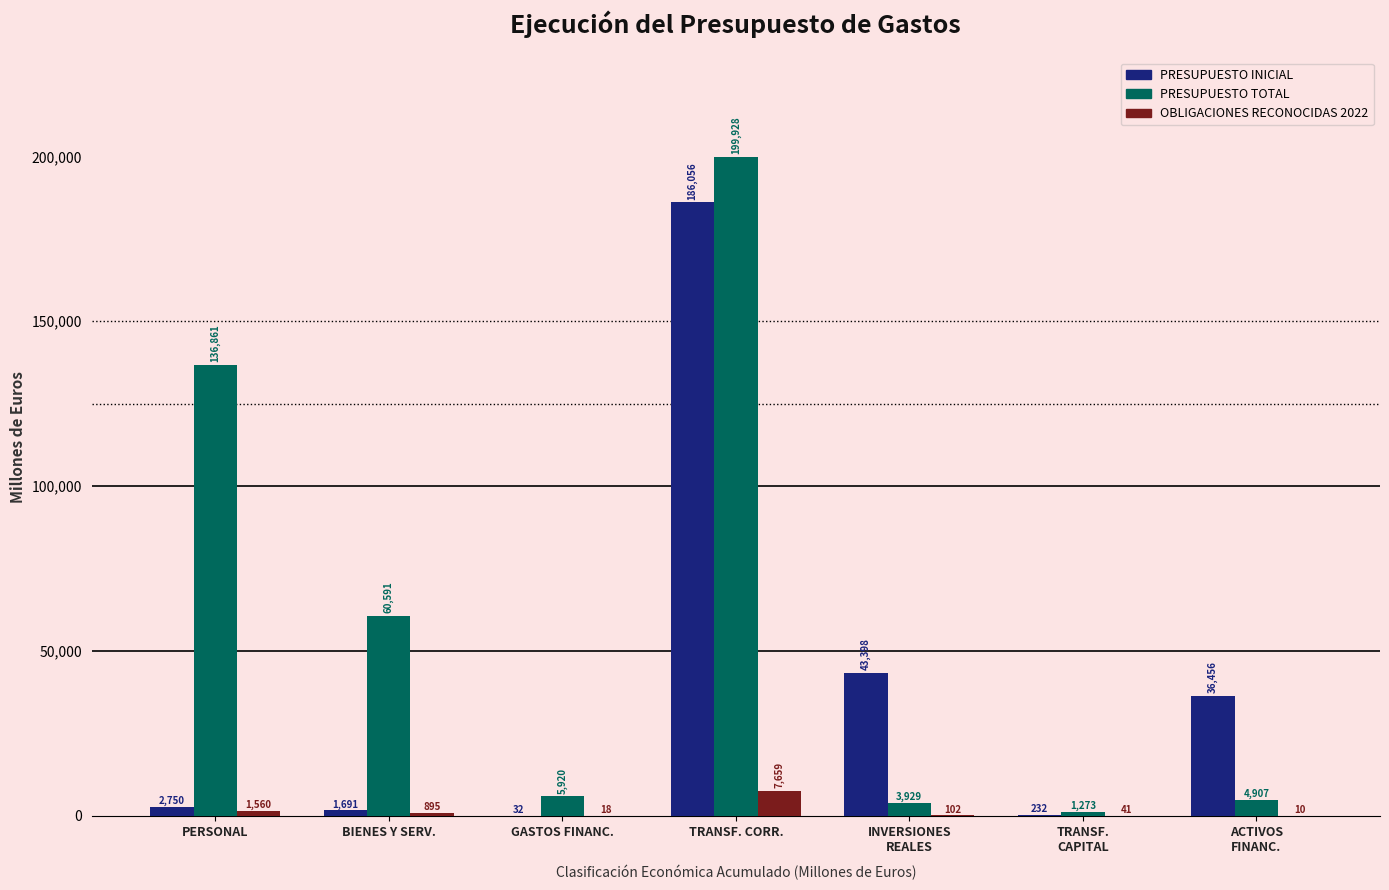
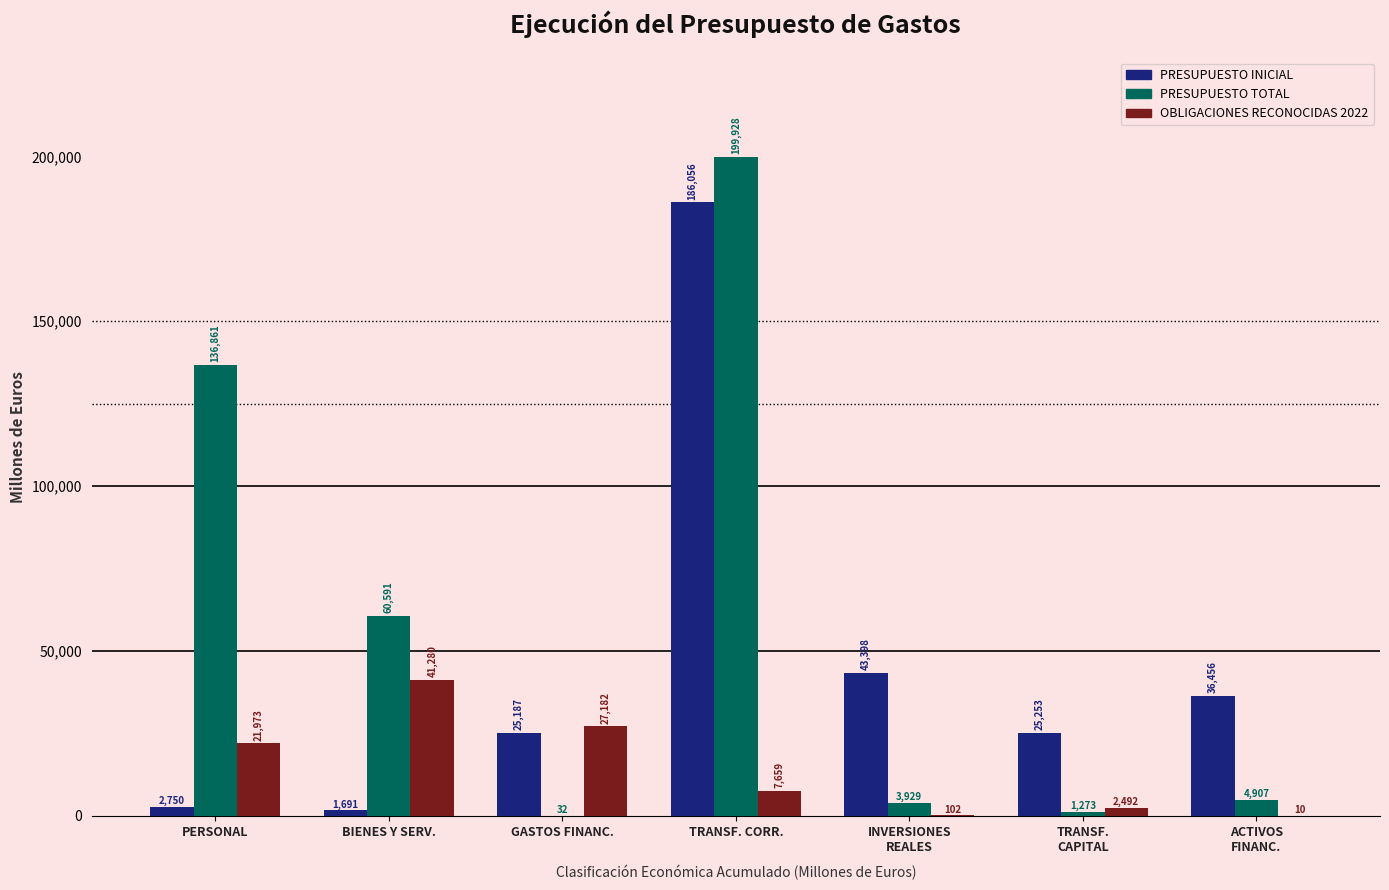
OBLIGACIONES RECONOCIDAS 2022, PERSONAL: 1,560 -> 21,973
OBLIGACIONES RECONOCIDAS 2022, BIENES Y SERV.: 895 -> 41,280
PRESUPUESTO INICIAL, GASTOS FINANC.: 32 -> 25,187
PRESUPUESTO TOTAL, GASTOS FINANC.: 5,920 -> 32
OBLIGACIONES RECONOCIDAS 2022, GASTOS FINANC.: 18 -> 27,182
PRESUPUESTO INICIAL, TRANSF. CAPITAL: 232 -> 25,253
OBLIGACIONES RECONOCIDAS 2022, TRANSF. CAPITAL: 41 -> 2,492
